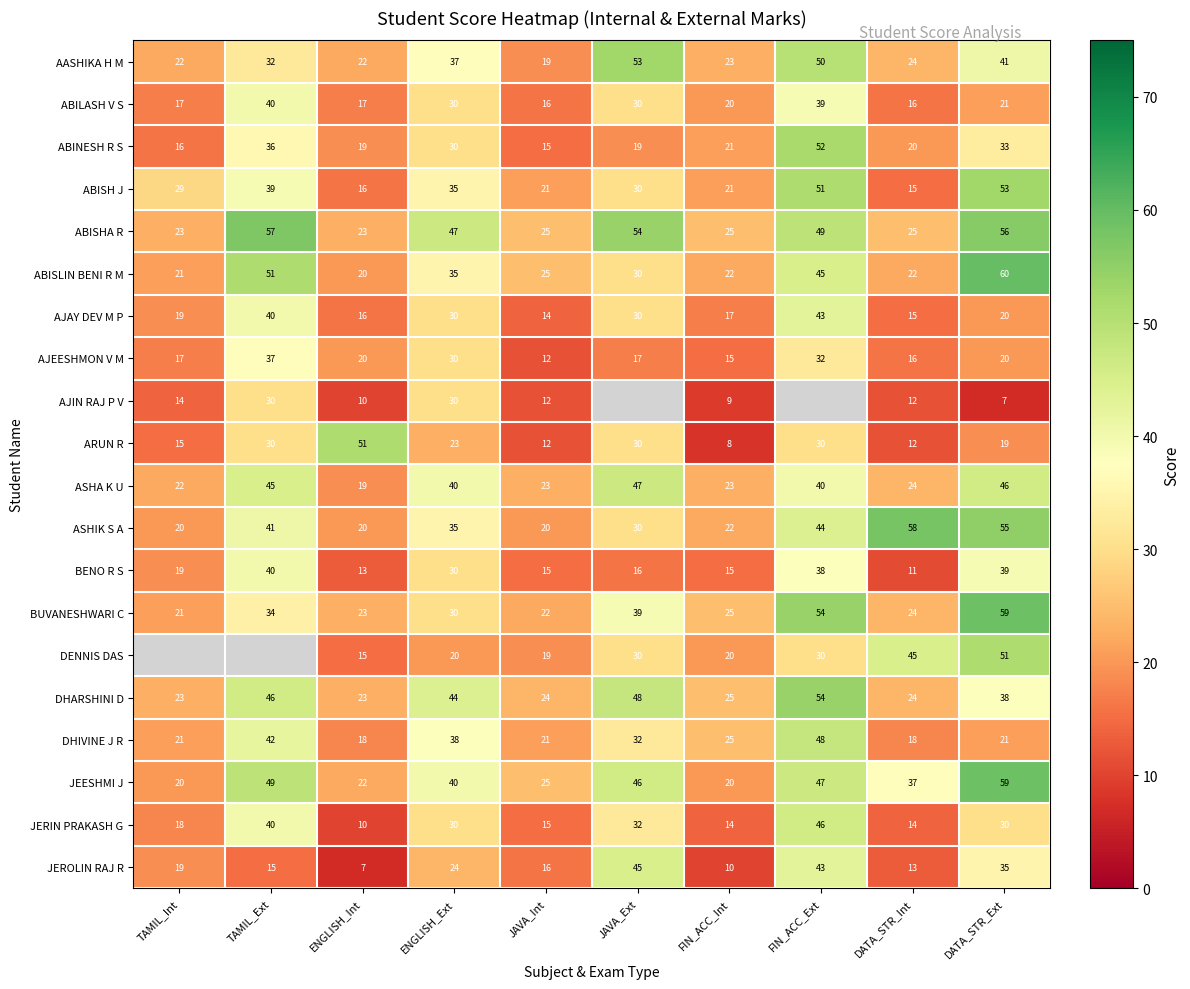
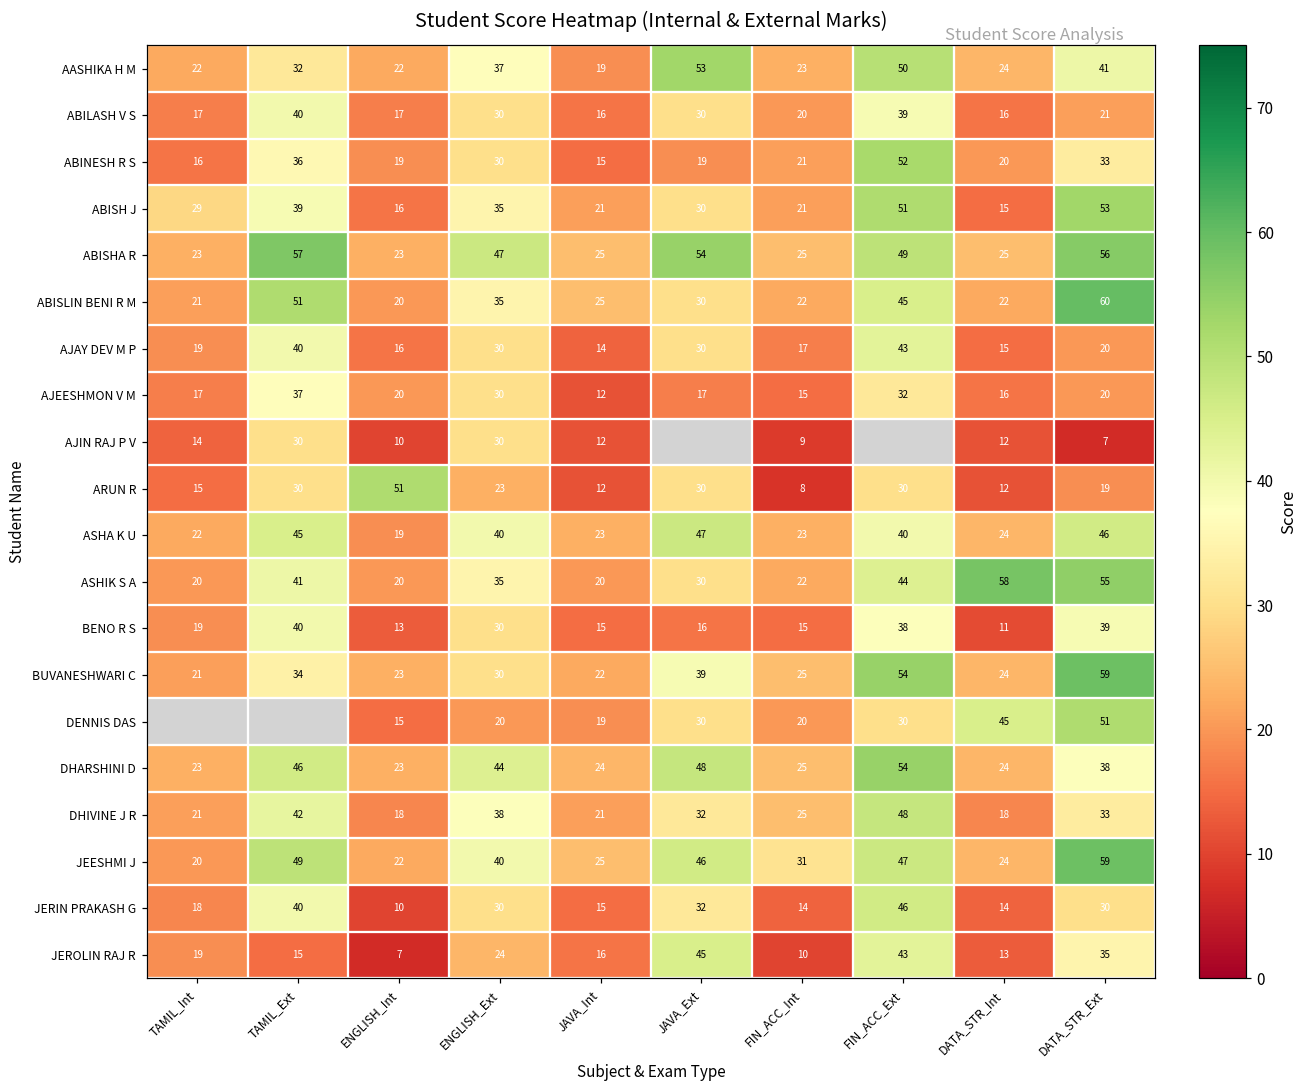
DHIVINE J R, DATA_STR_Ext: 21 -> 33
JEESHMI J, FIN_ACC_Int: 20 -> 31
JEESHMI J, DATA_STR_Int: 37 -> 24
